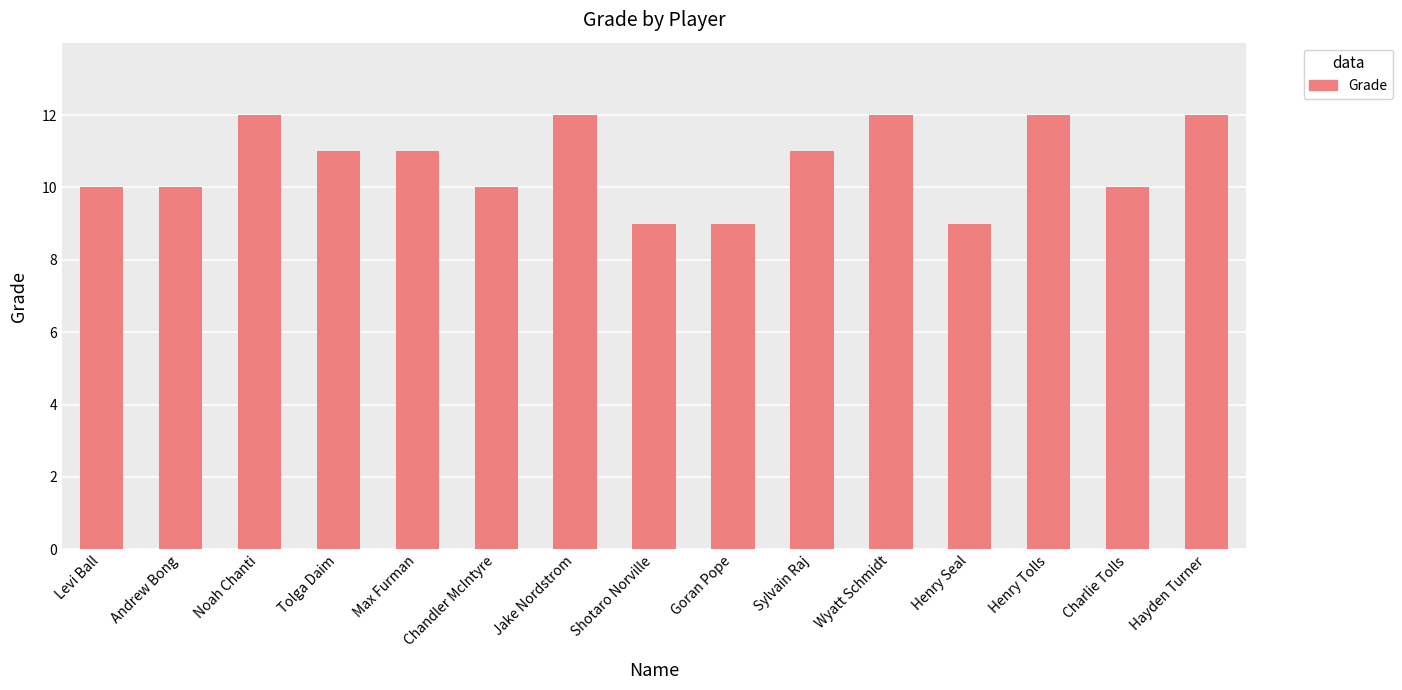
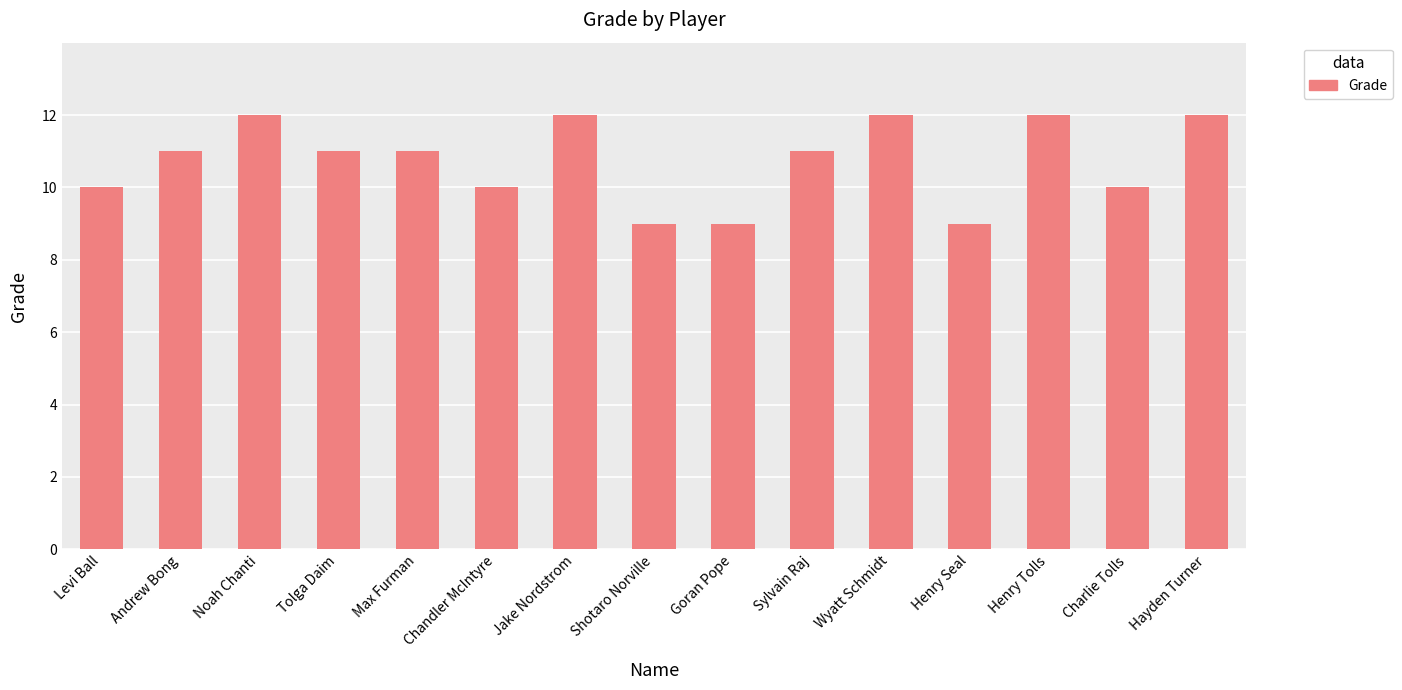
Andrew Bong: 10 -> 11
